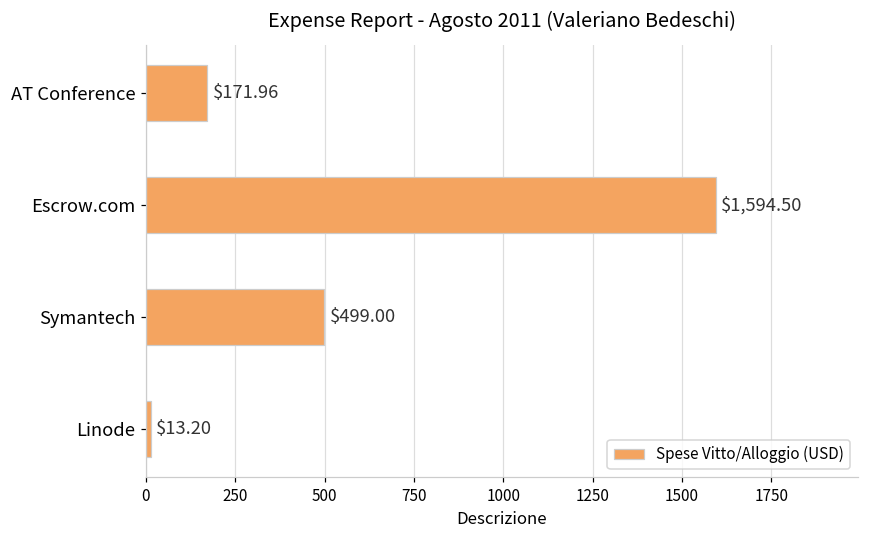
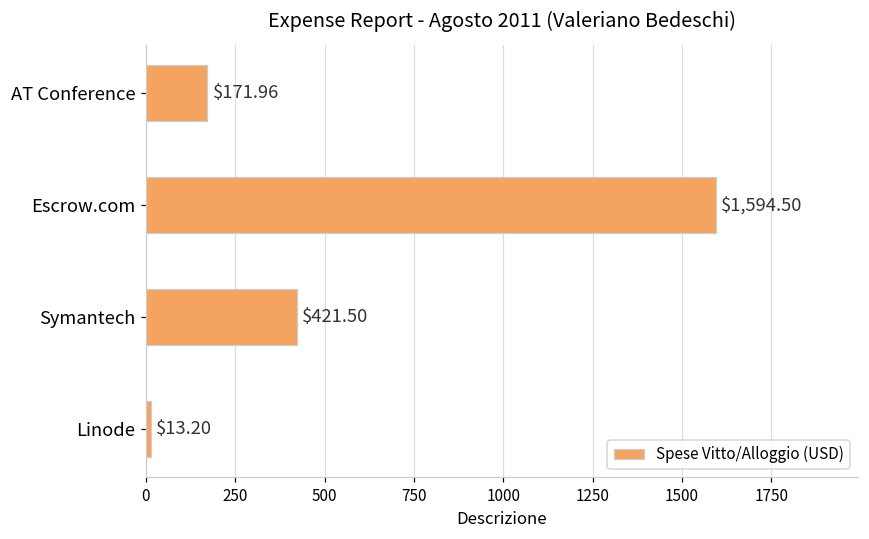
Symantech: $499.00 -> $421.50
